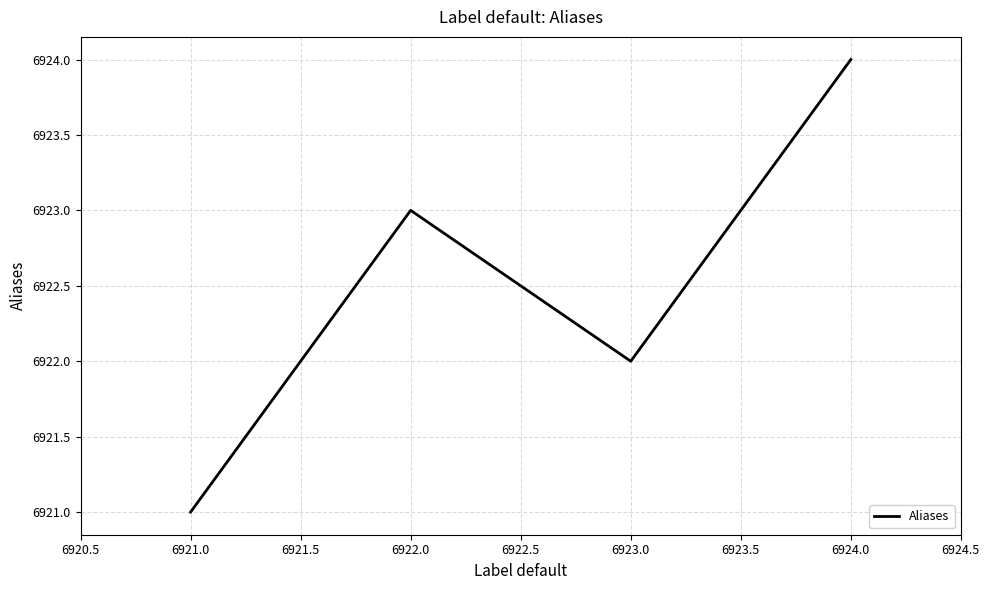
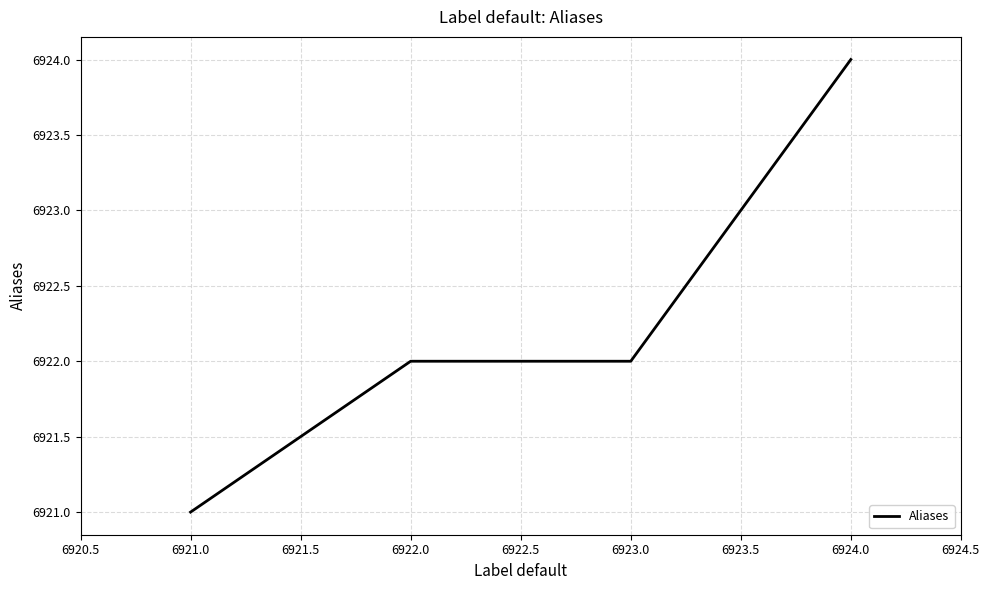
6922.0: 6923 -> 6922
